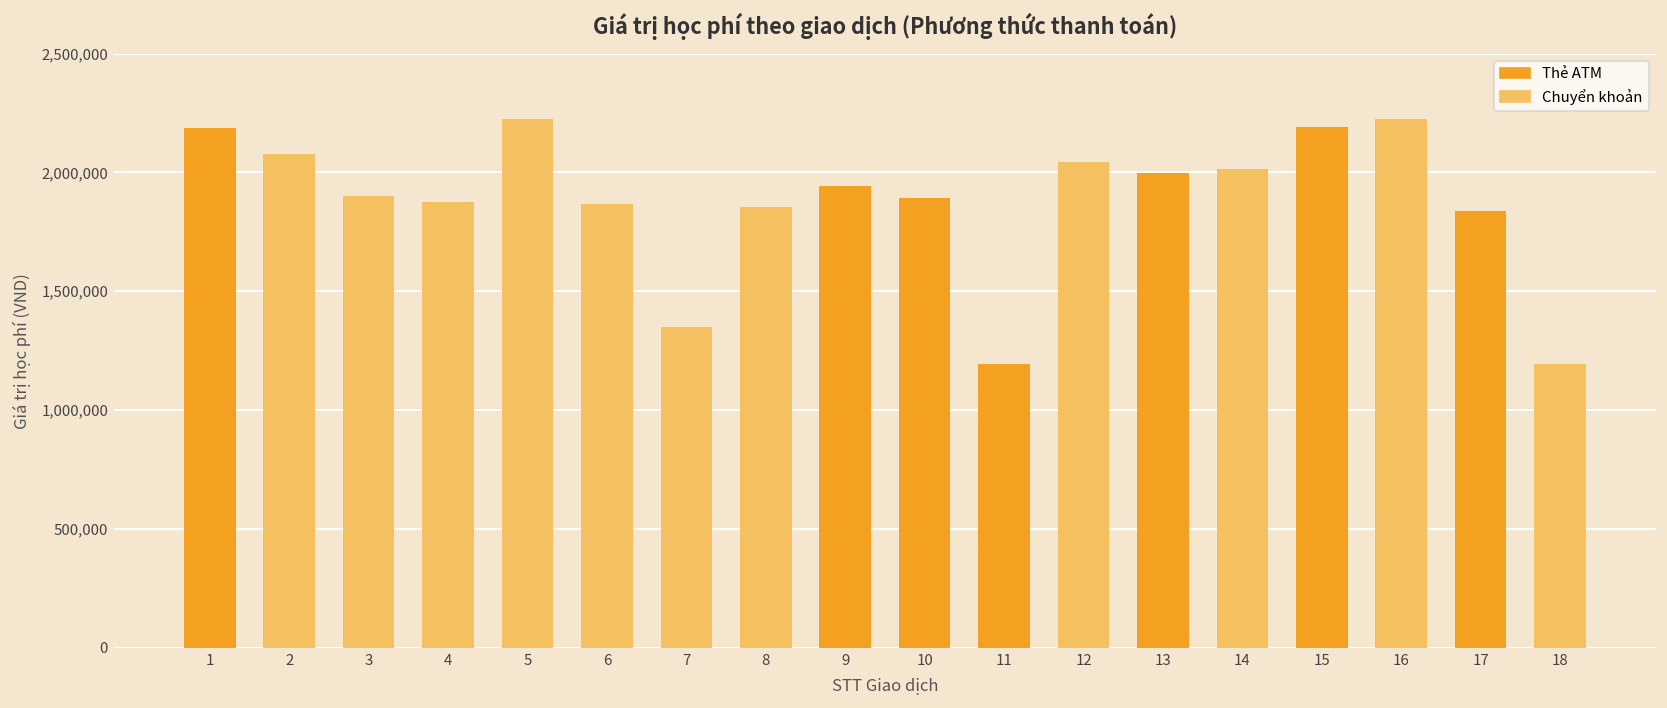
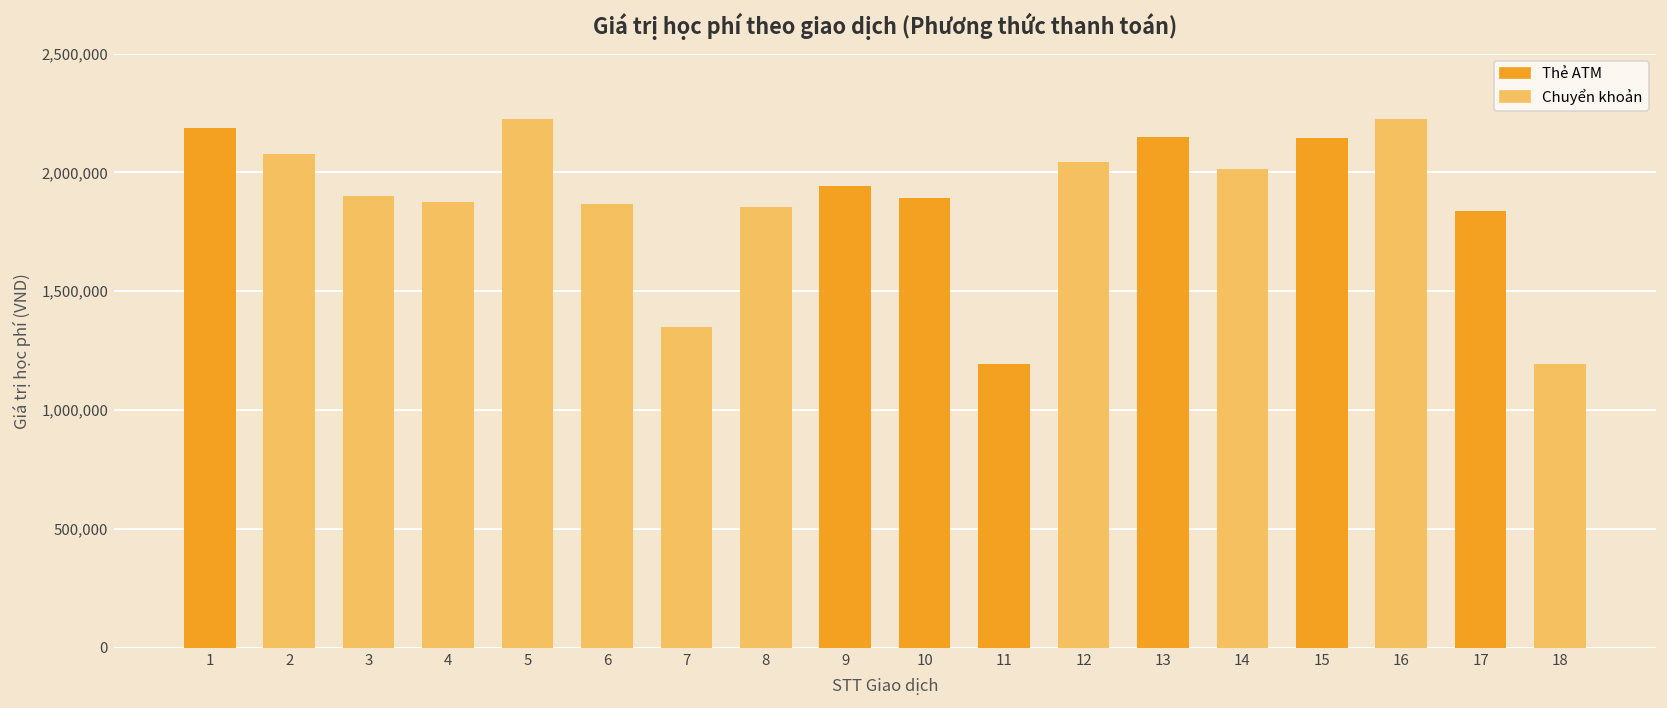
13: 2,000,000 -> 2,150,000
15: 2,190,000 -> 2,150,000
